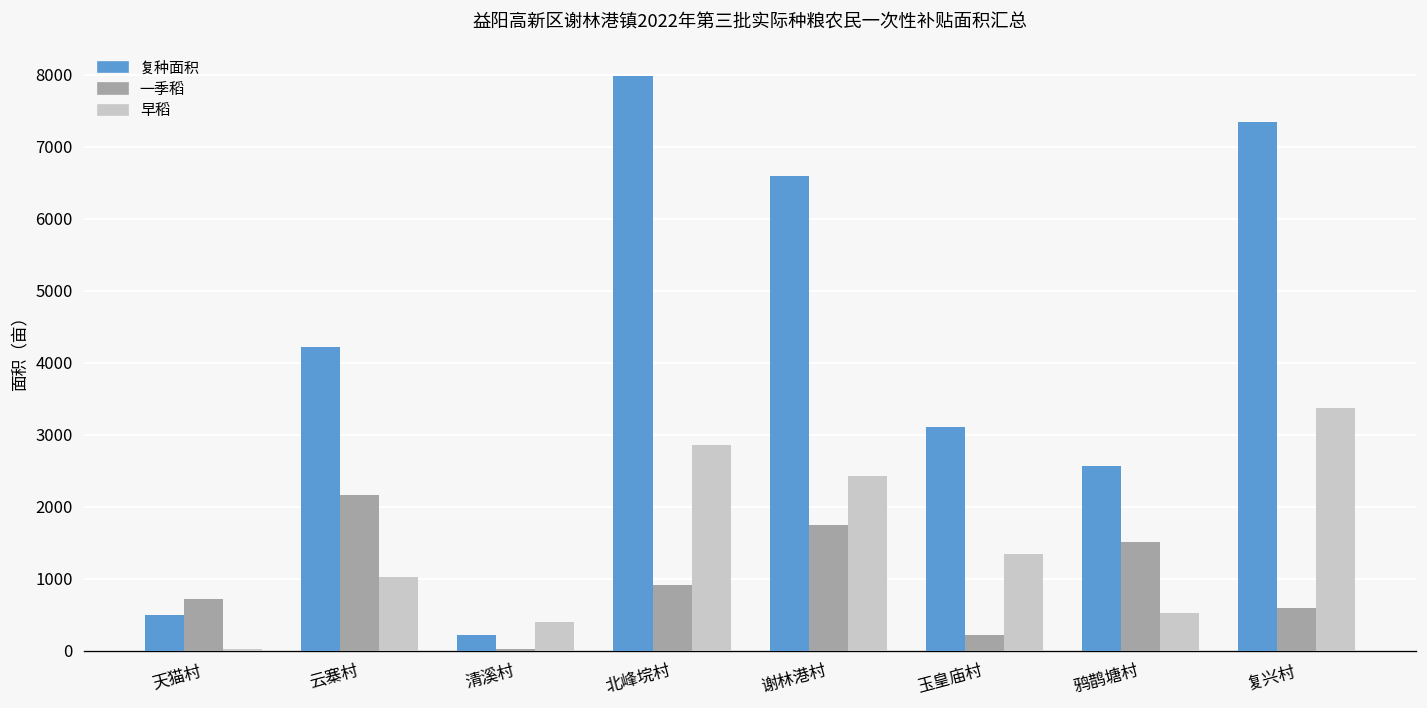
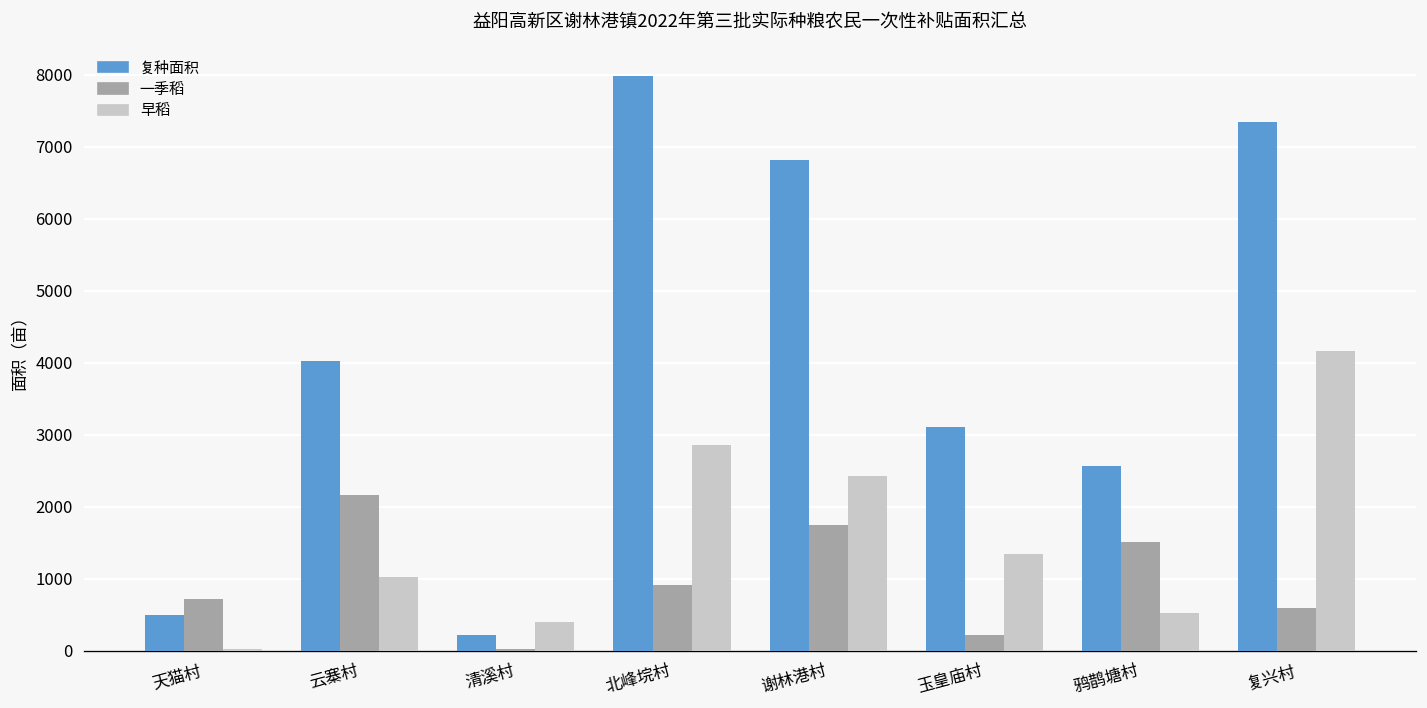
复种面积, 云寨村: 4200 -> 4000
复种面积, 谢林港村: 6600 -> 6800
早稻, 复兴村: 3400 -> 4200
